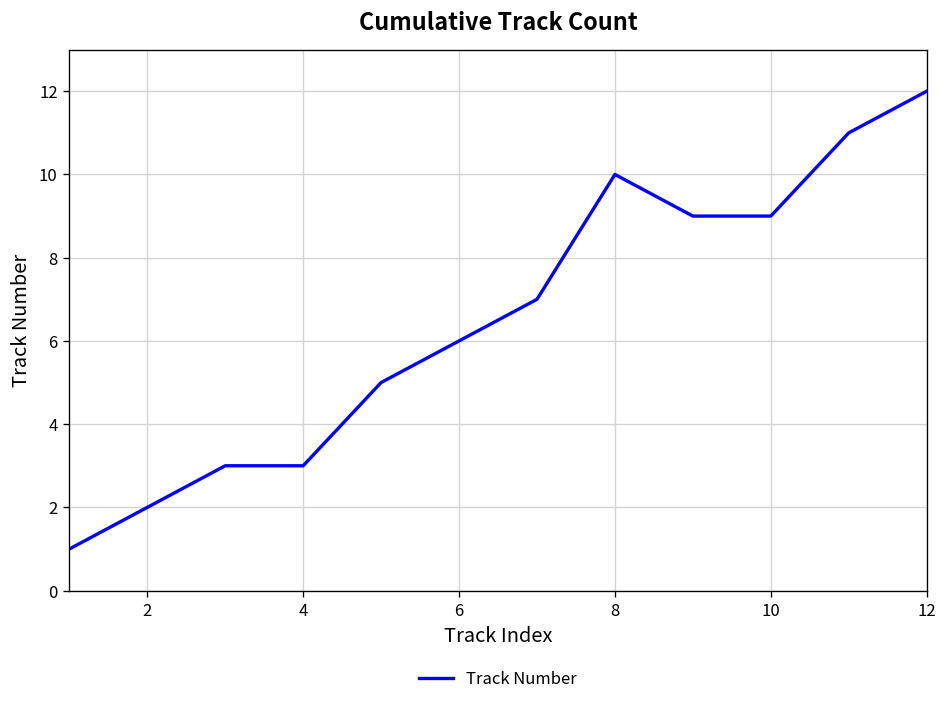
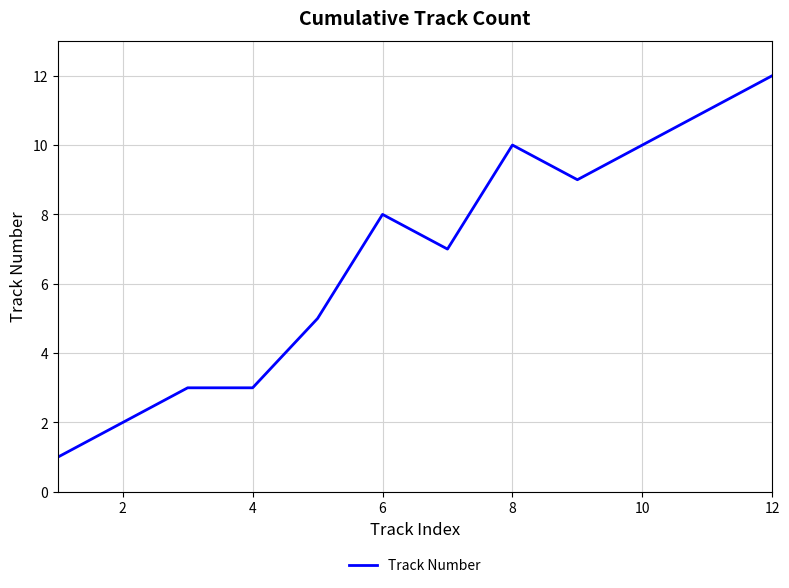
6: 6 -> 8
10: 9 -> 10
